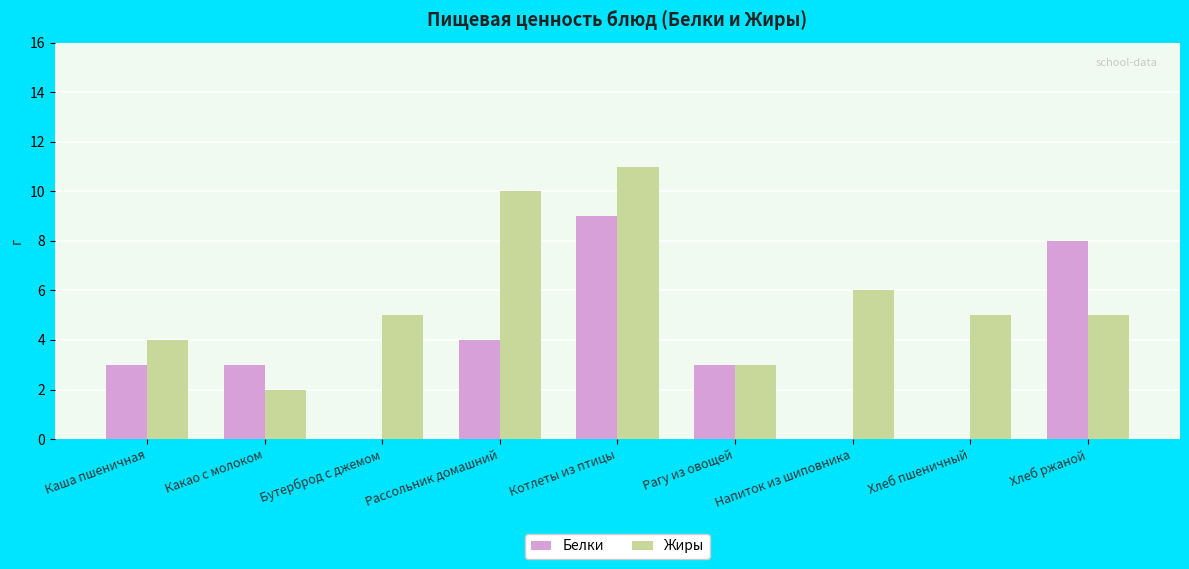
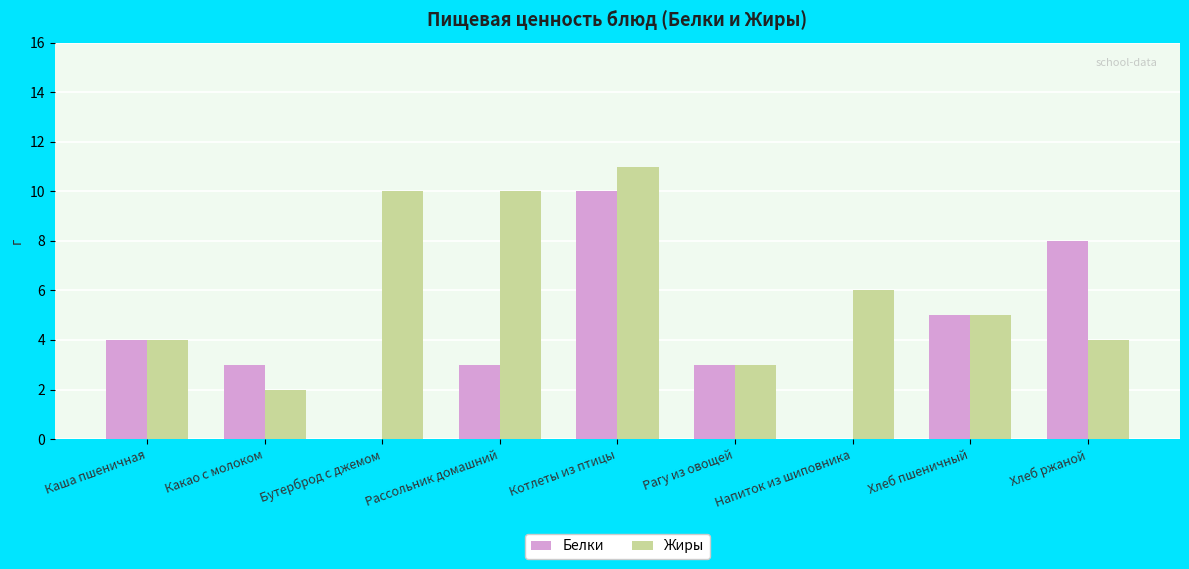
Белки, Каша пшеничная: 3 -> 4
Жиры, Бутерброд с джемом: 5 -> 10
Белки, Рассольник домашний: 4 -> 3
Белки, Котлеты из птицы: 9 -> 10
Белки, Хлеб пшеничный: 0 -> 5
Жиры, Хлеб ржаной: 5 -> 4
